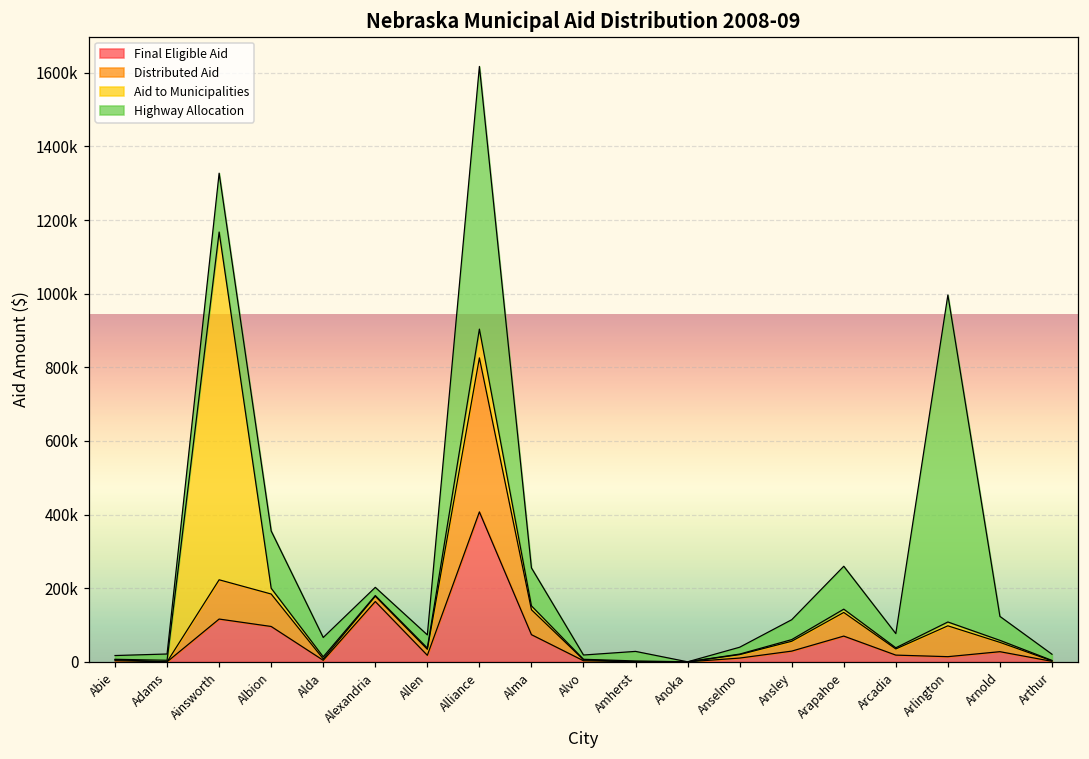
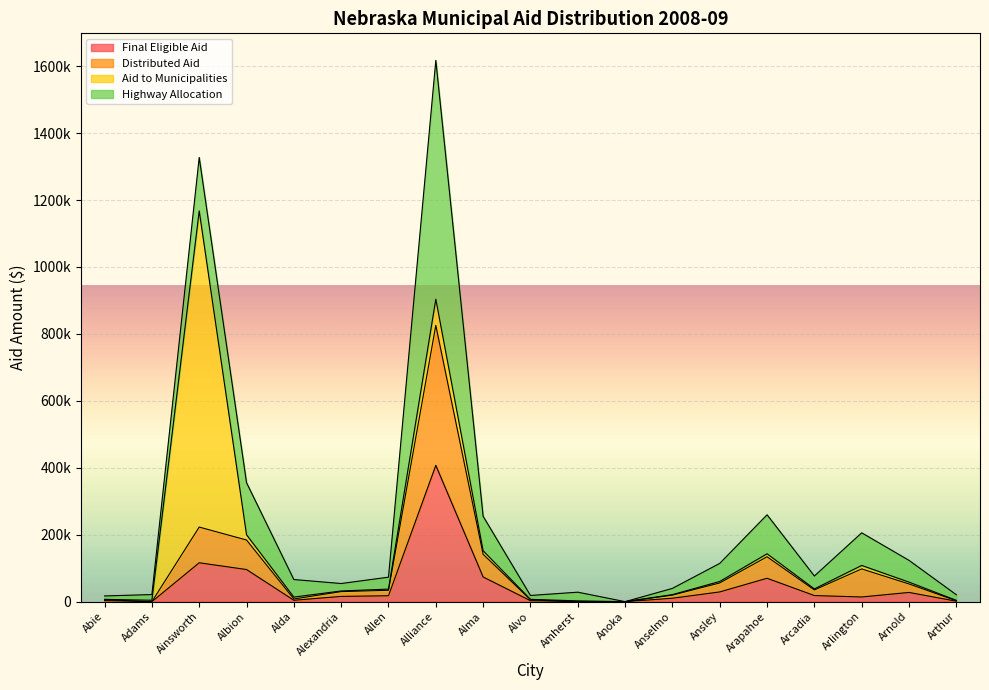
Final Eligible Aid, Alexandria: 160000 -> 20000
Highway Allocation, Arlington: 890000 -> 100000
